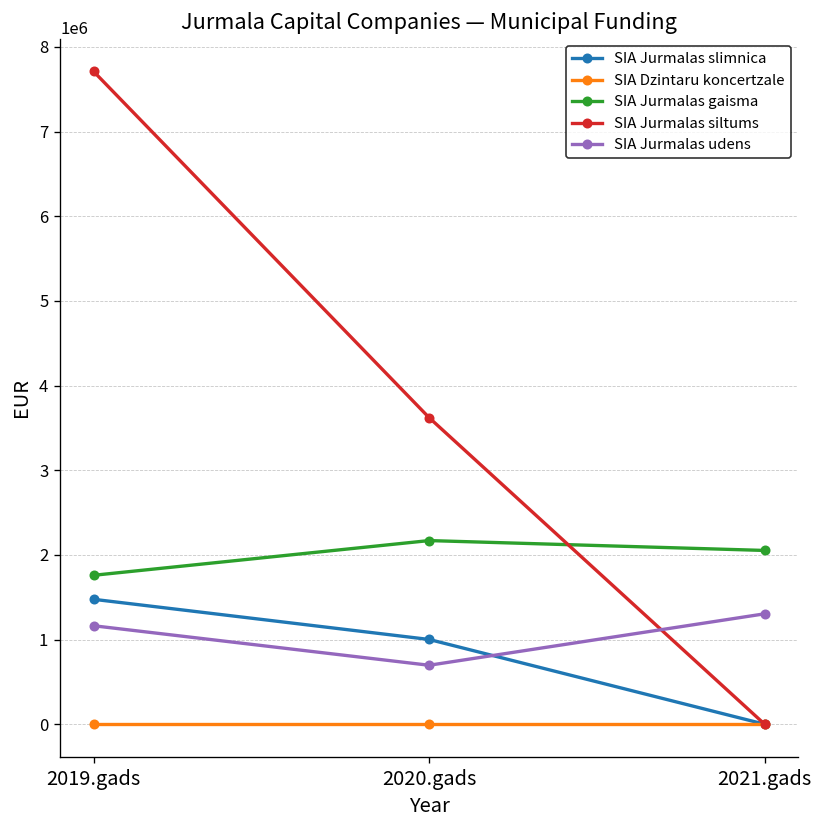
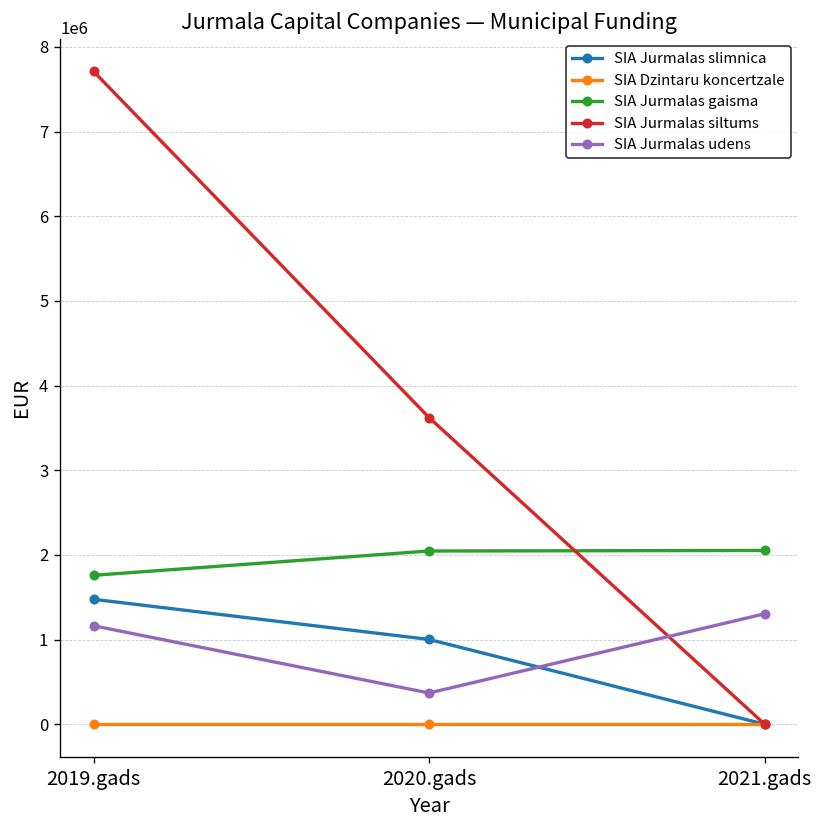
SIA Jurmalas gaisma, 2020.gads: 2200000 -> 2000000
SIA Jurmalas udens, 2020.gads: 700000 -> 400000
